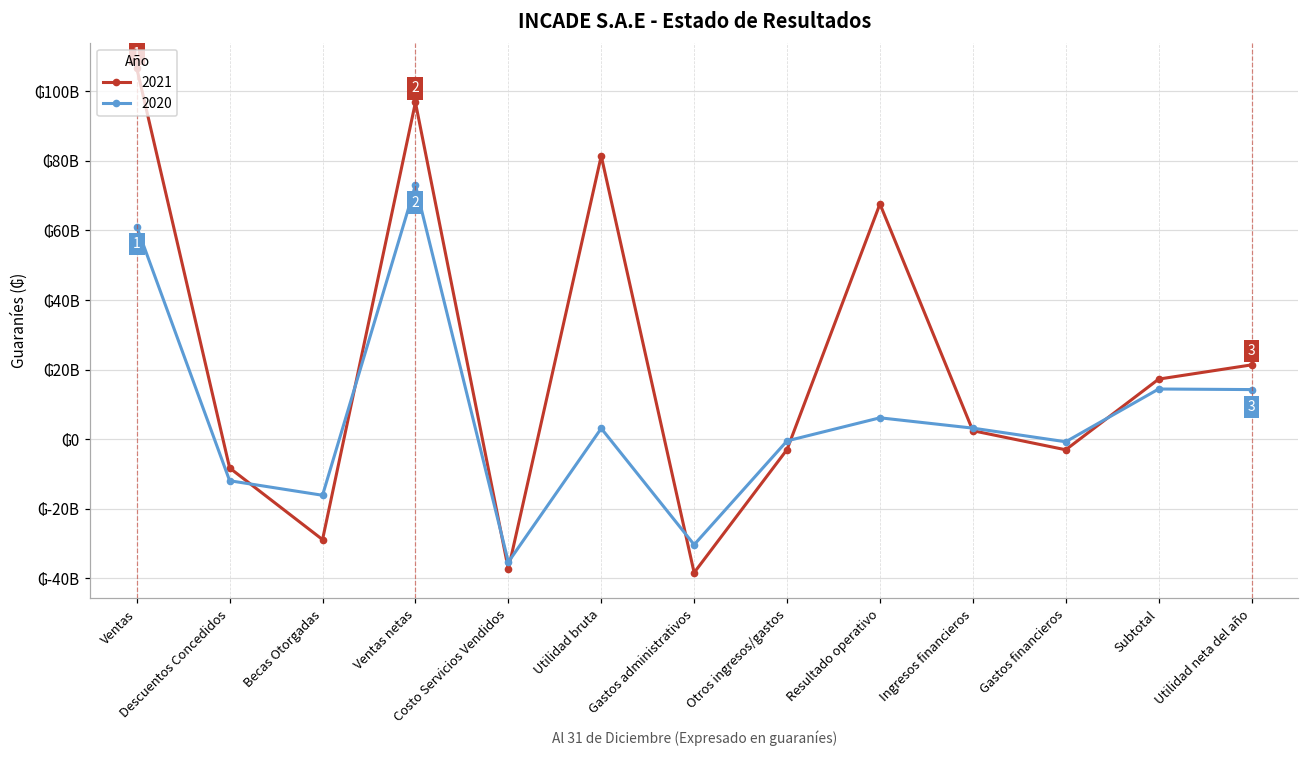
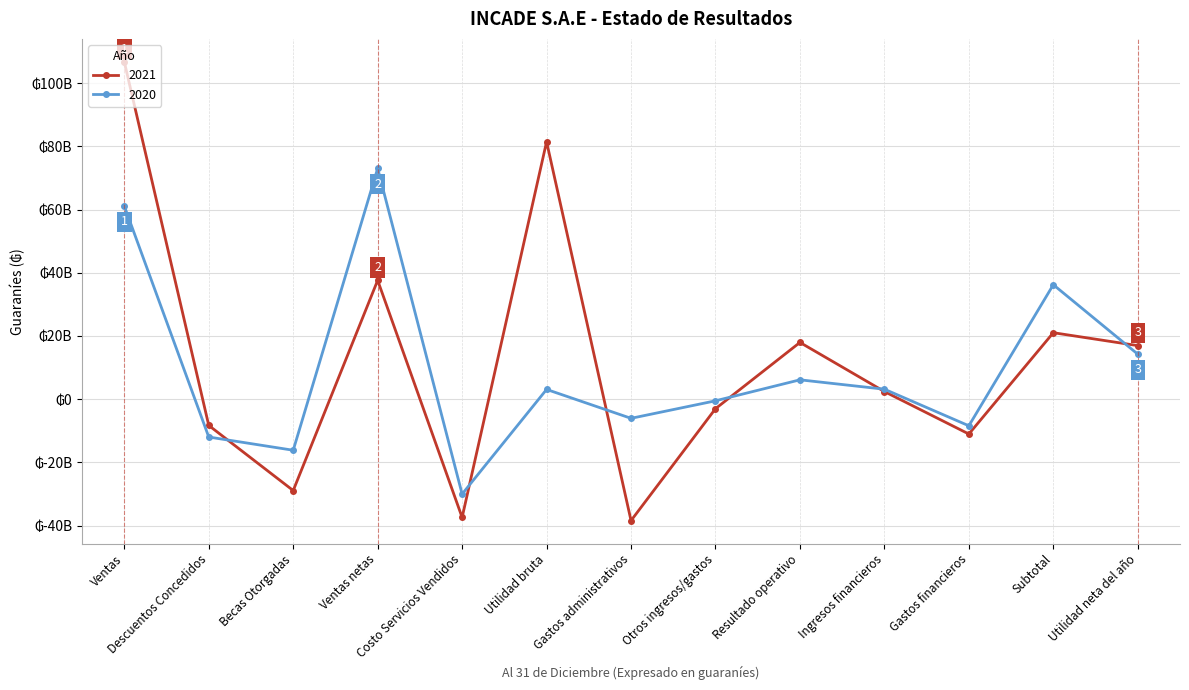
2021, Ventas netas: ₲97000000000 -> ₲38000000000
2020, Costo Servicios Vendidos: ₲-35000000000 -> ₲-30000000000
2020, Gastos administrativos: ₲-30000000000 -> ₲-6000000000
2021, Resultado operativo: ₲68000000000 -> ₲18000000000
2021, Gastos financieros: ₲-3000000000 -> ₲-11000000000
2020, Gastos financieros: ₲-1000000000 -> ₲-8000000000
2021, Subtotal: ₲17000000000 -> ₲21000000000
2020, Subtotal: ₲14000000000 -> ₲36000000000
2021, Utilidad neta del año: ₲21000000000 -> ₲17000000000
